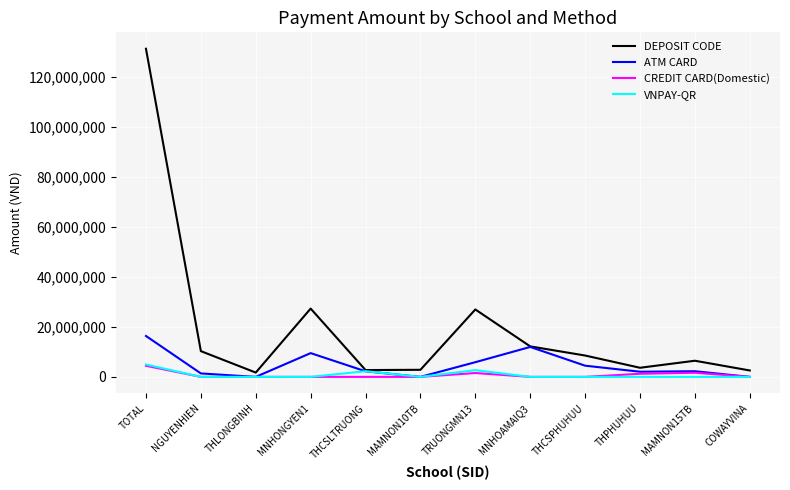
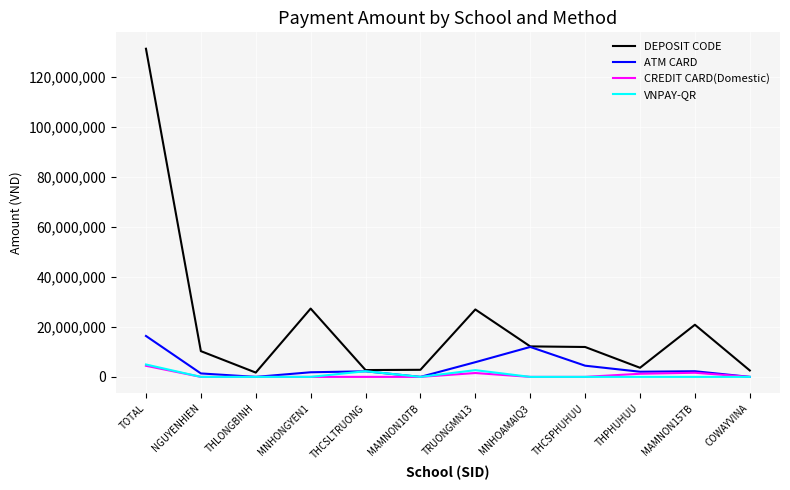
ATM CARD, MNHONGYEN1: 10,000,000 -> 2,000,000
DEPOSIT CODE, THCSPHUHUU: 9,000,000 -> 12,000,000
DEPOSIT CODE, MAMNON15TB: 6,000,000 -> 21,000,000
